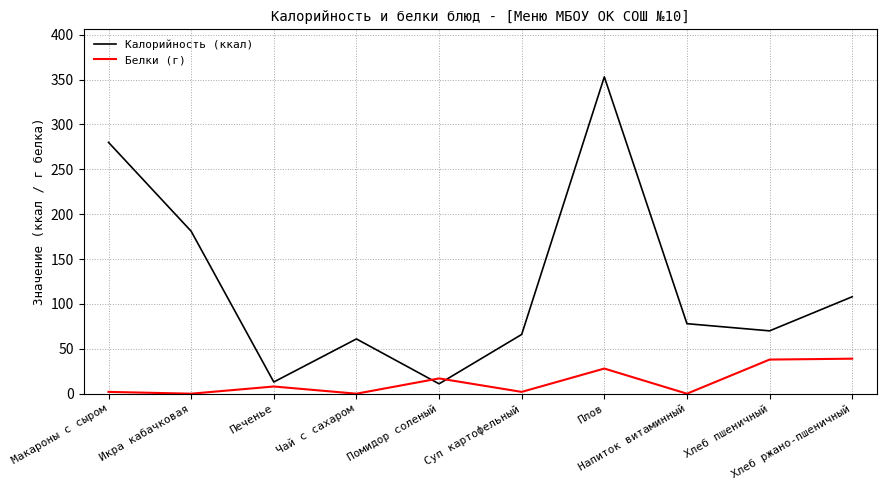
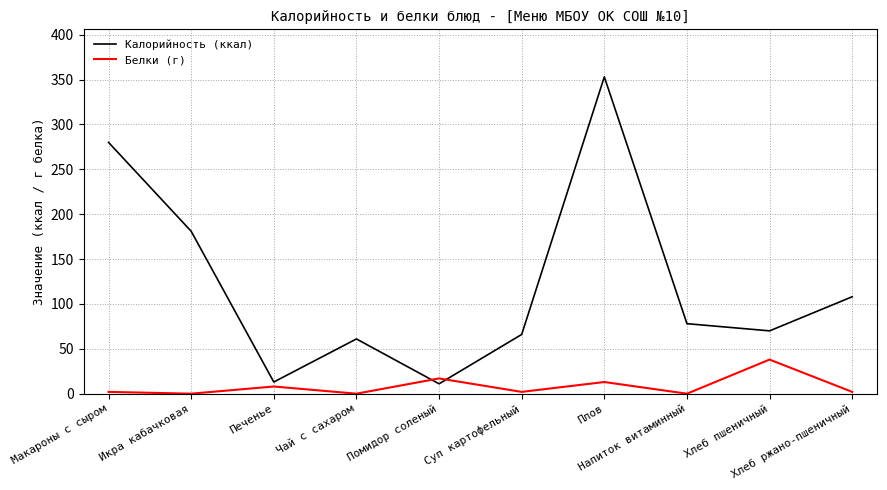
Белки (г), Плов: 30 -> 10
Белки (г), Хлеб ржано-пшеничный: 40 -> 0
